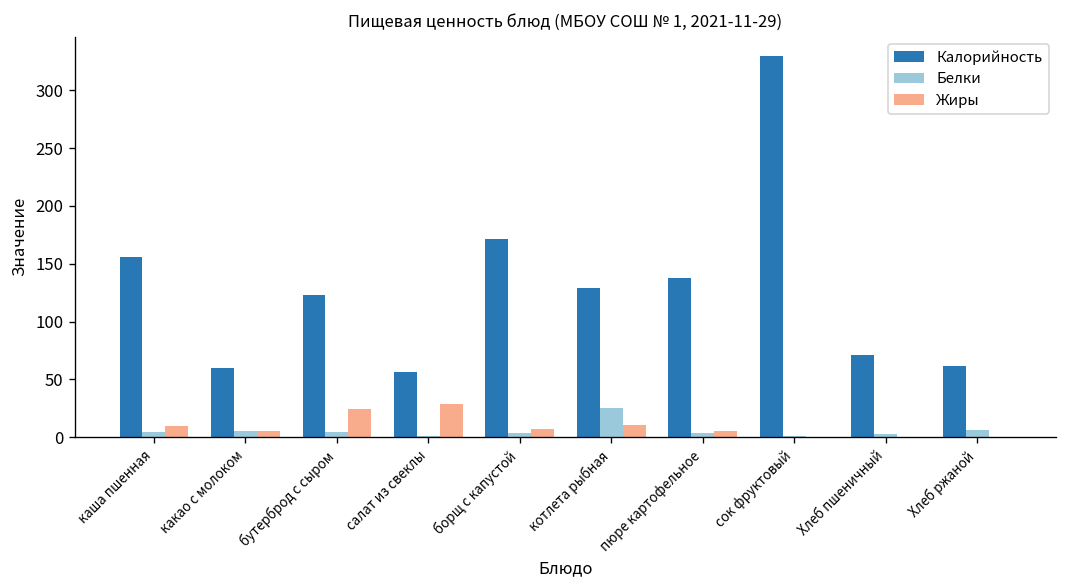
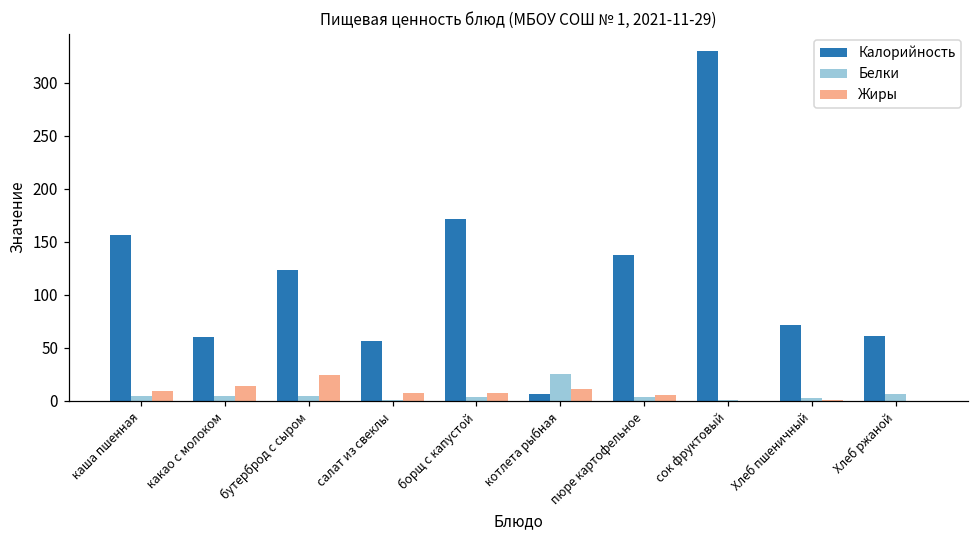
Жиры, какао с молоком: 5 -> 14
Жиры, салат из свеклы: 30 -> 10
Калорийность, котлета рыбная: 130 -> 10
